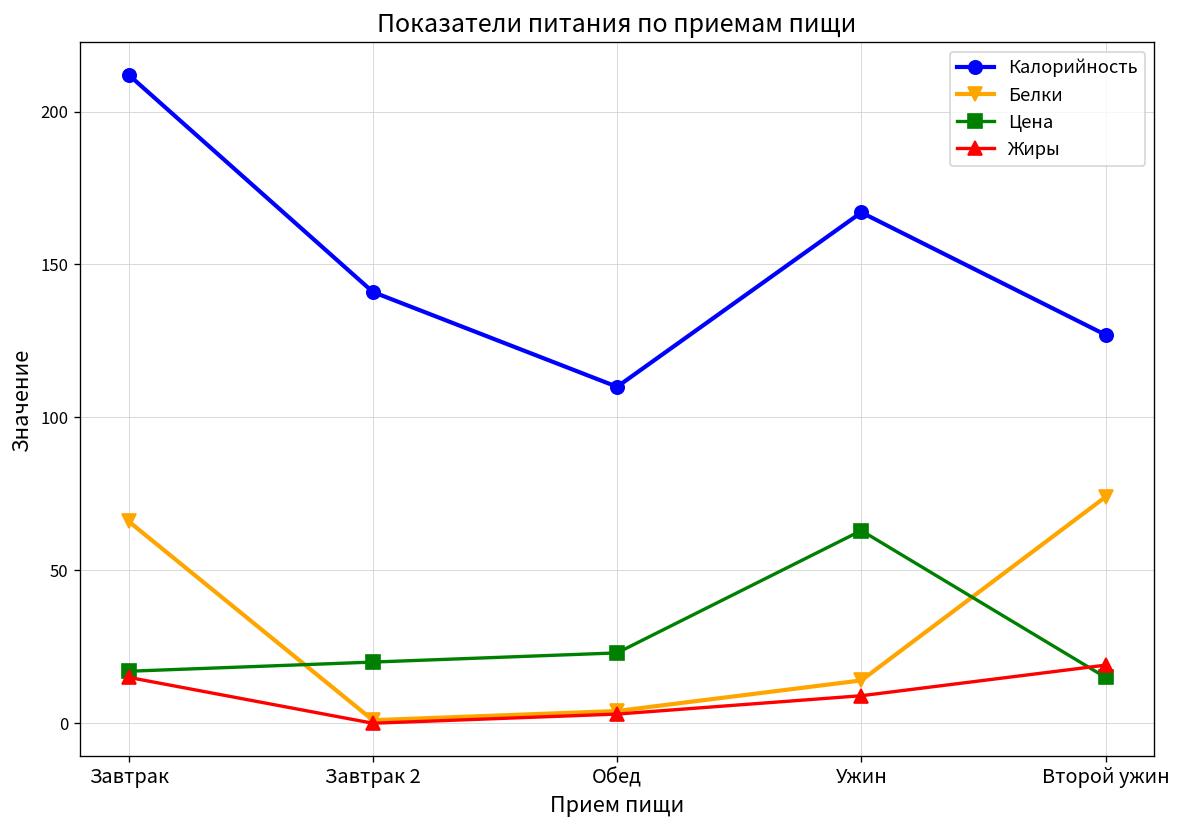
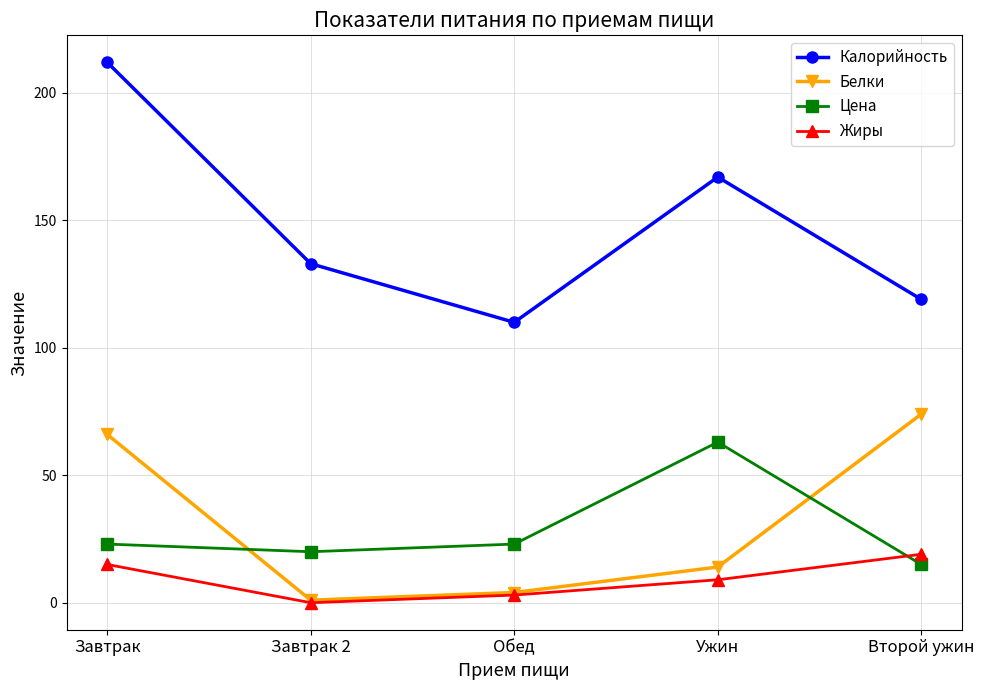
Цена, Завтрак: 17 -> 23
Калорийность, Завтрак 2: 141 -> 133
Калорийность, Второй ужин: 127 -> 119
